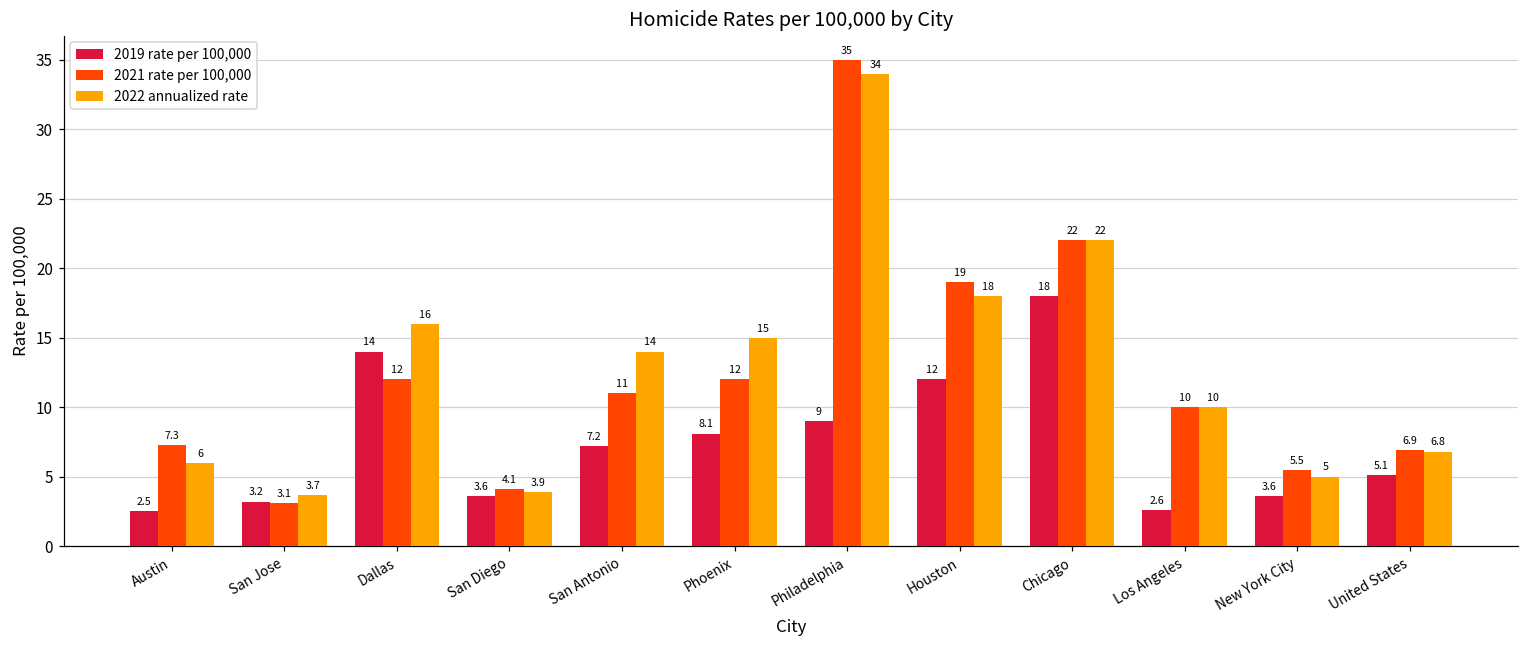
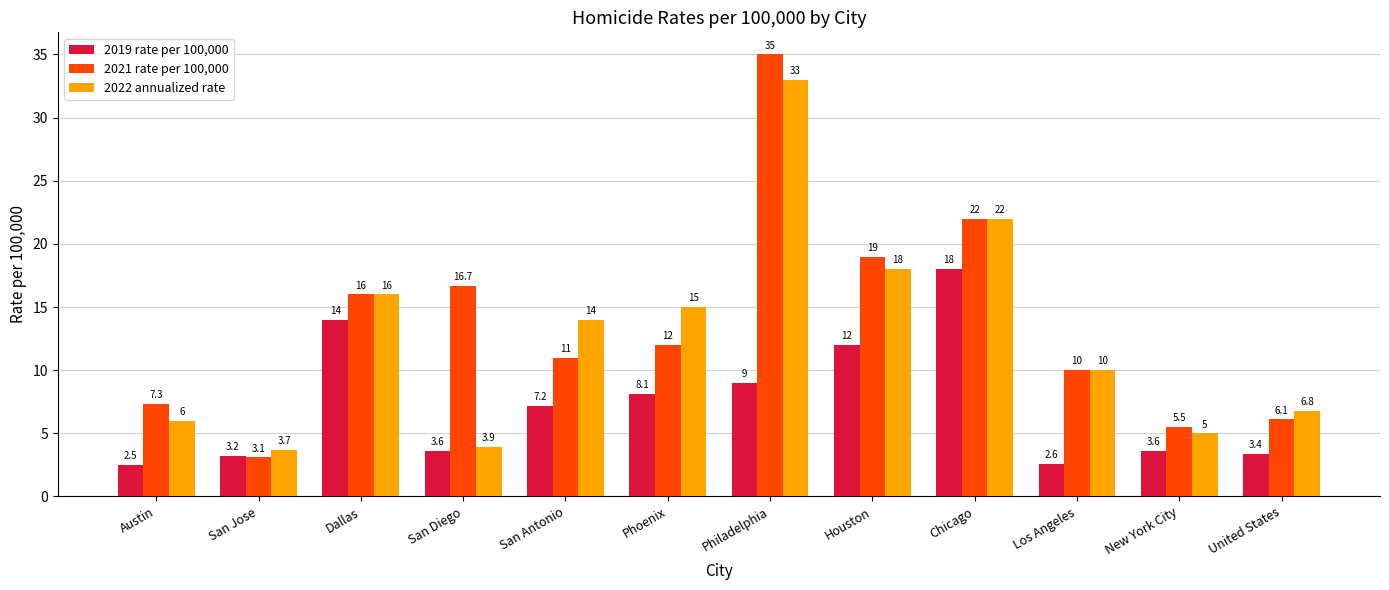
2021 rate per 100,000, Dallas: 12 -> 16
2021 rate per 100,000, San Diego: 4.1 -> 16.7
2022 annualized rate, Philadelphia: 34 -> 33
2019 rate per 100,000, United States: 5.1 -> 3.4
2021 rate per 100,000, United States: 6.9 -> 6.1
